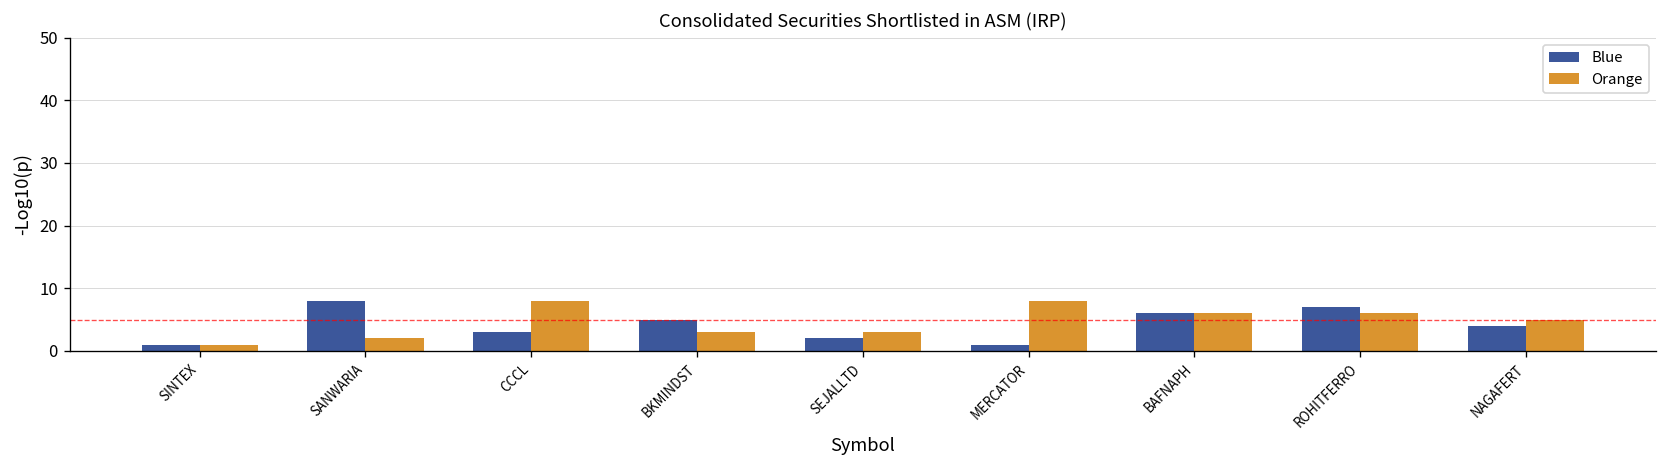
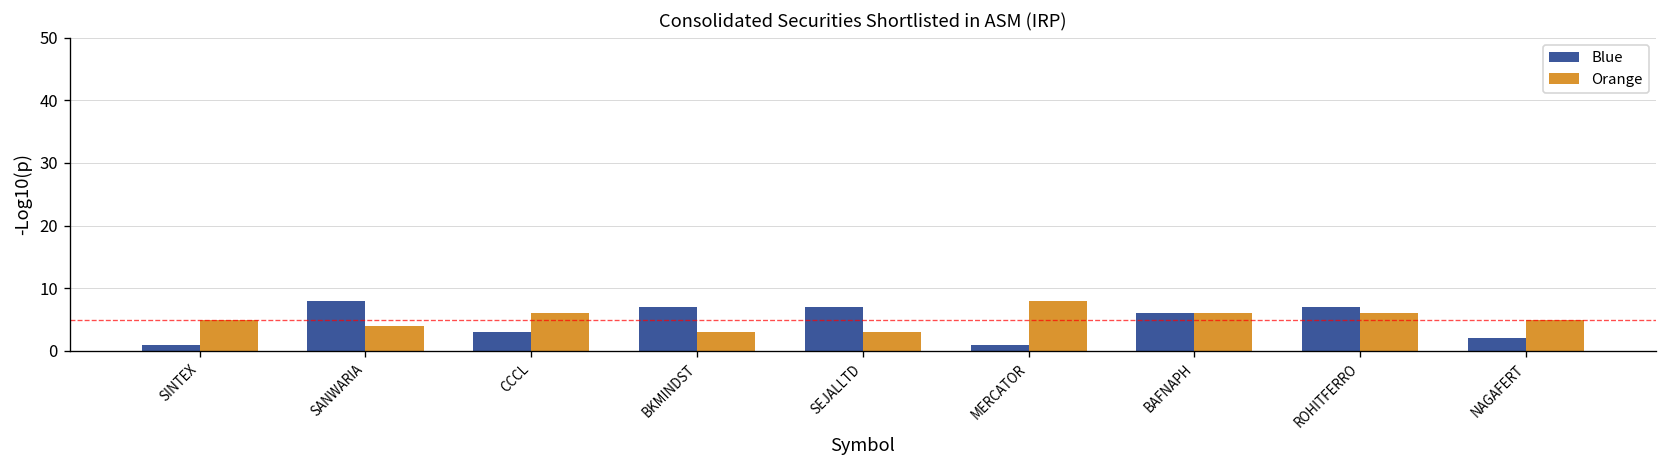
Orange, SINTEX: 1 -> 5
Orange, SANWARIA: 2 -> 4
Orange, CCCL: 8 -> 6
Blue, BKMINDST: 5 -> 7
Blue, SEJALLTD: 2 -> 7
Blue, NAGAFERT: 4 -> 2
